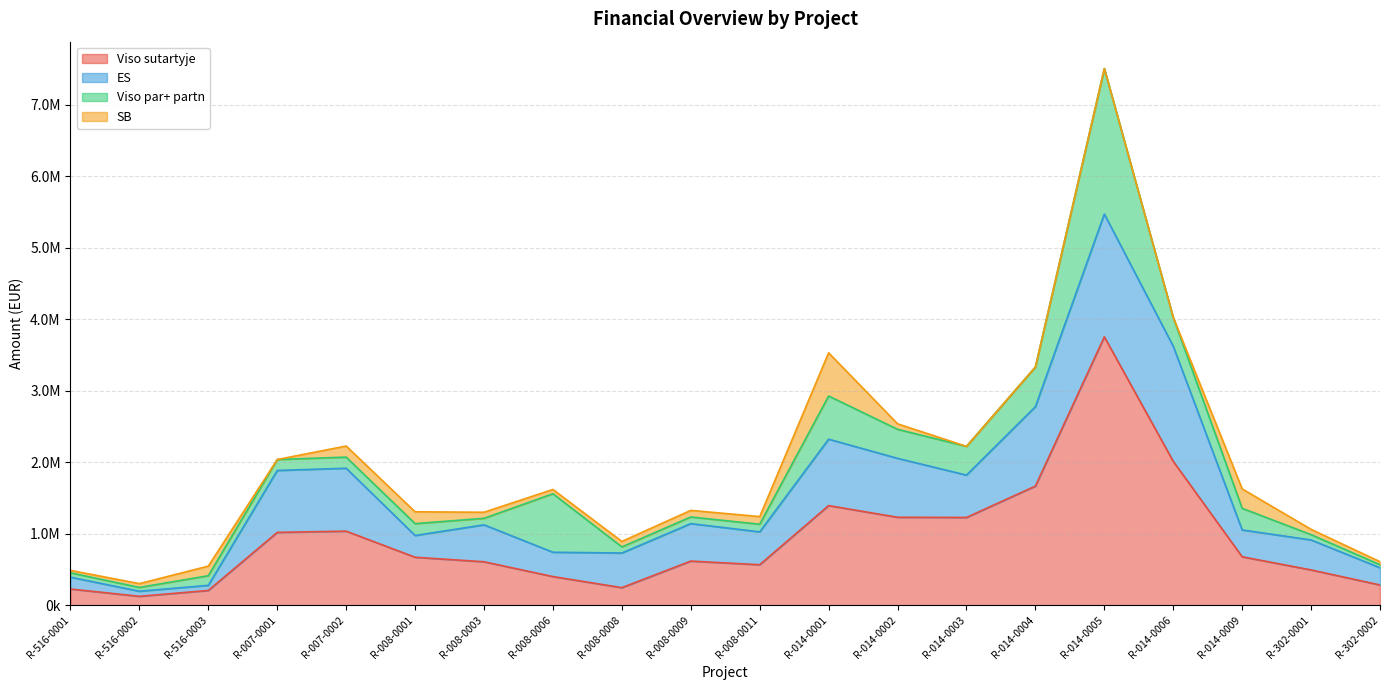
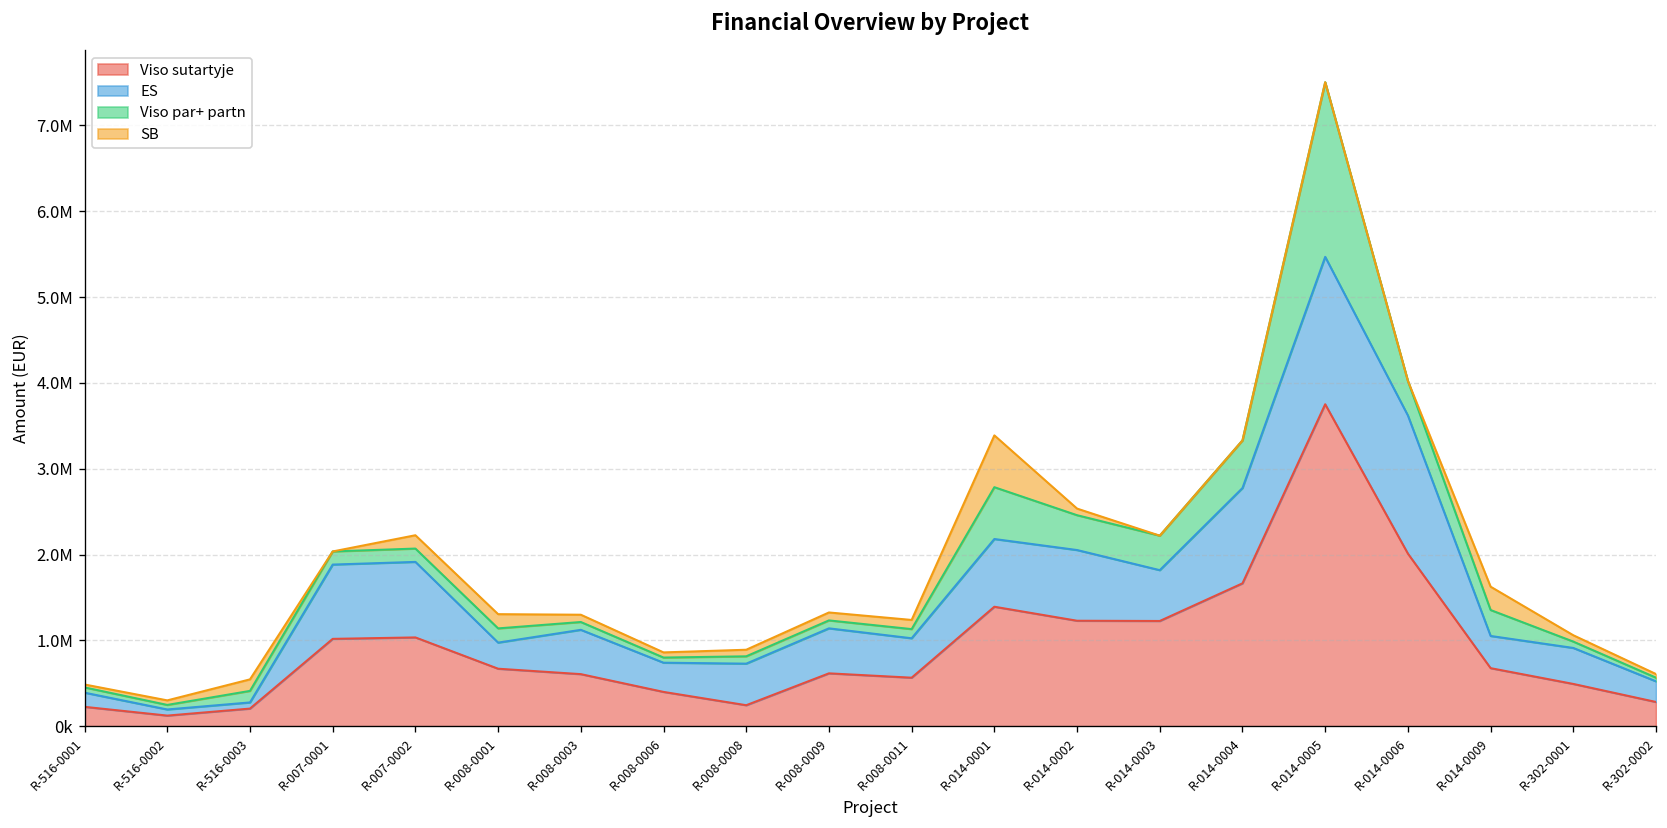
Viso par+ partn, R-008-0006: 800000 -> 100000
ES, R-014-0001: 900000 -> 800000
